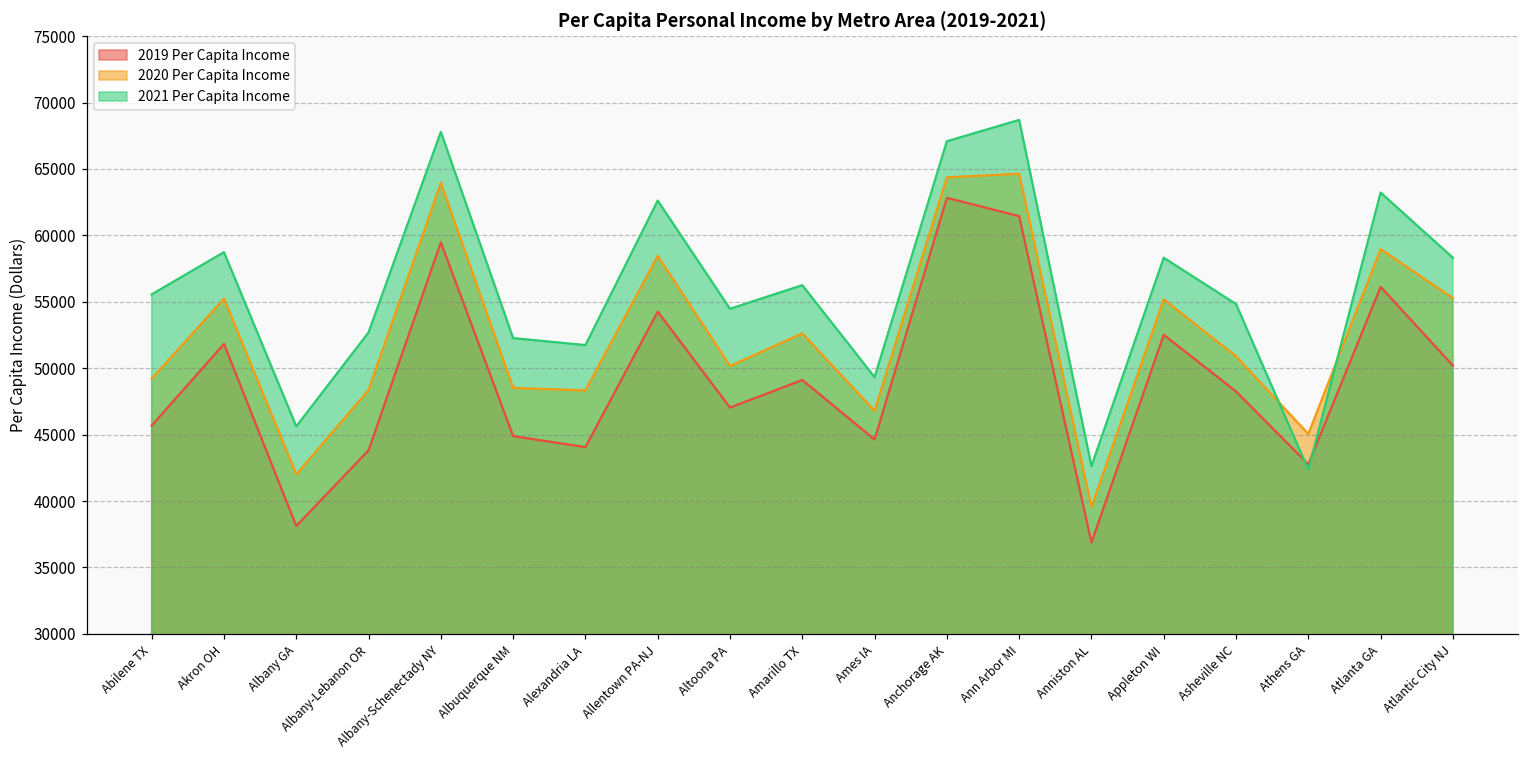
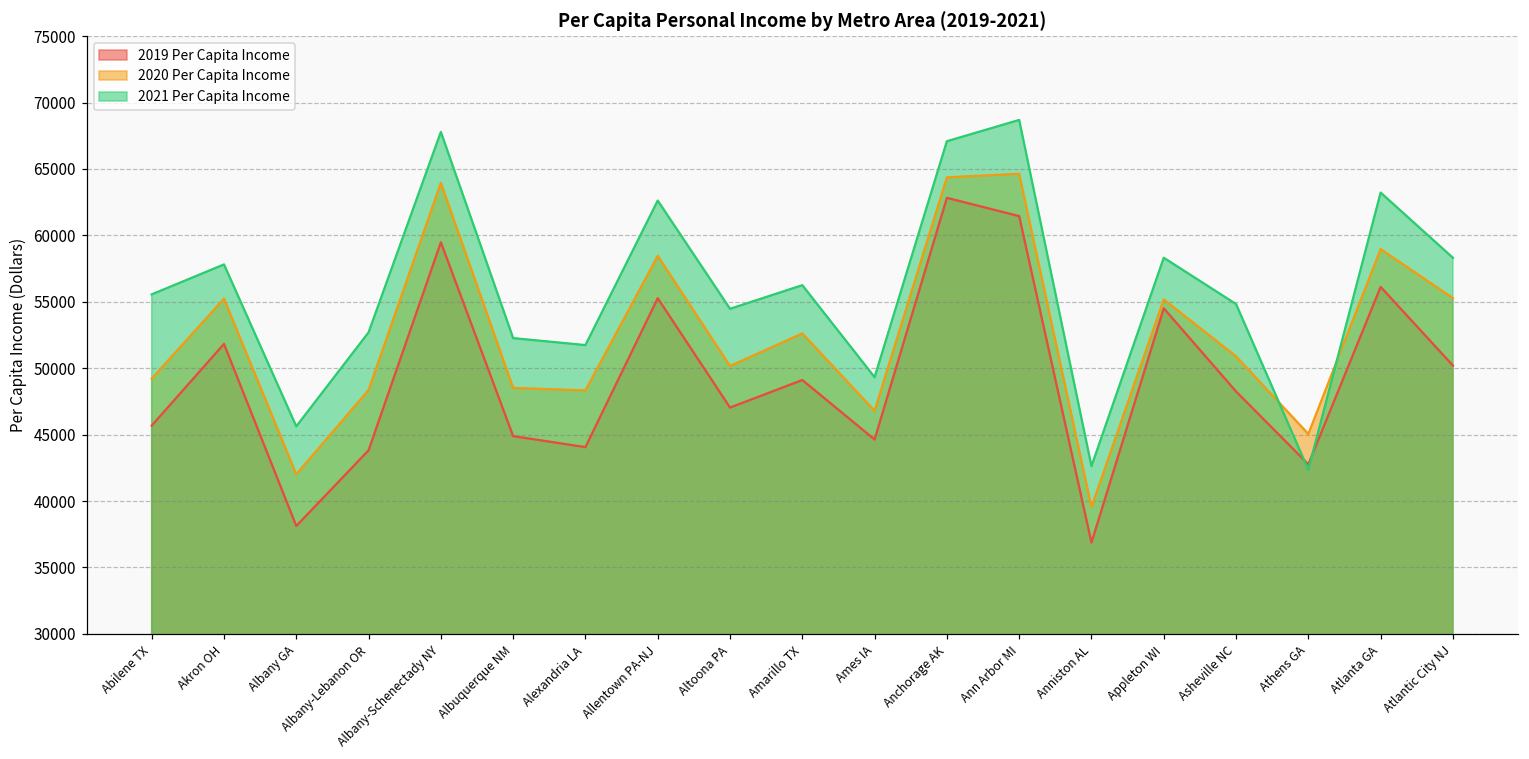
2021 Per Capita Income, Akron OH: 58700 -> 57800
2019 Per Capita Income, Allentown PA-NJ: 54300 -> 55300
2019 Per Capita Income, Appleton WI: 52500 -> 54500
